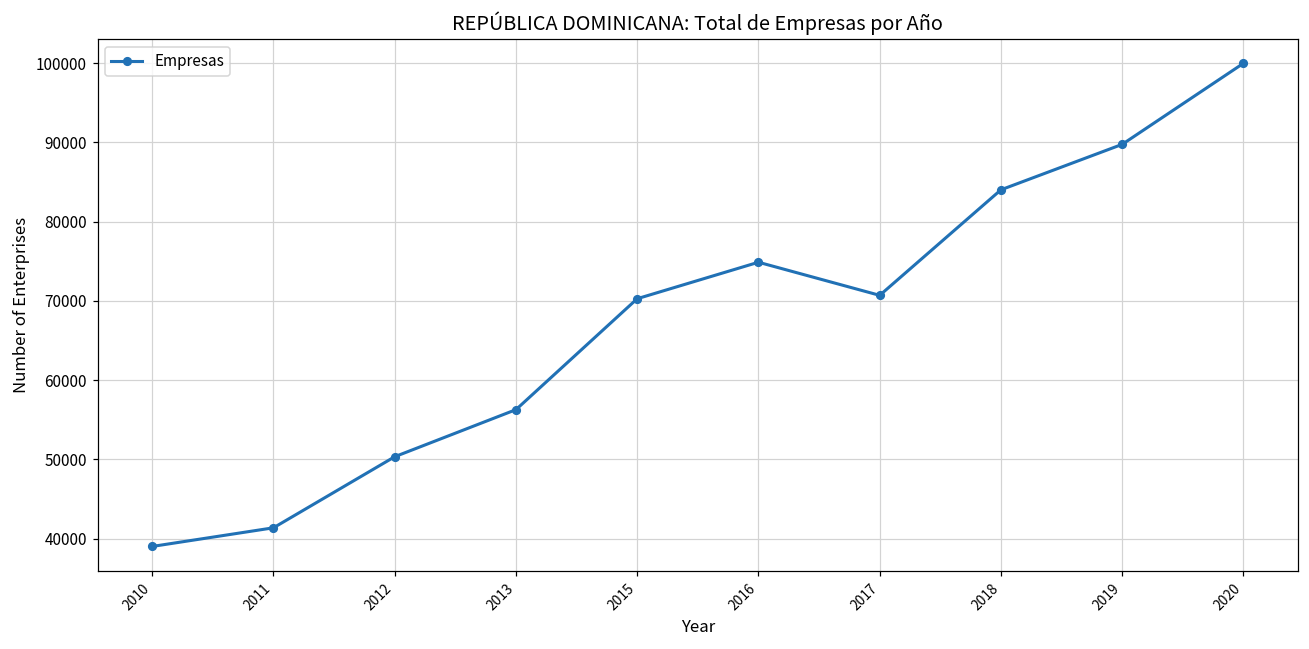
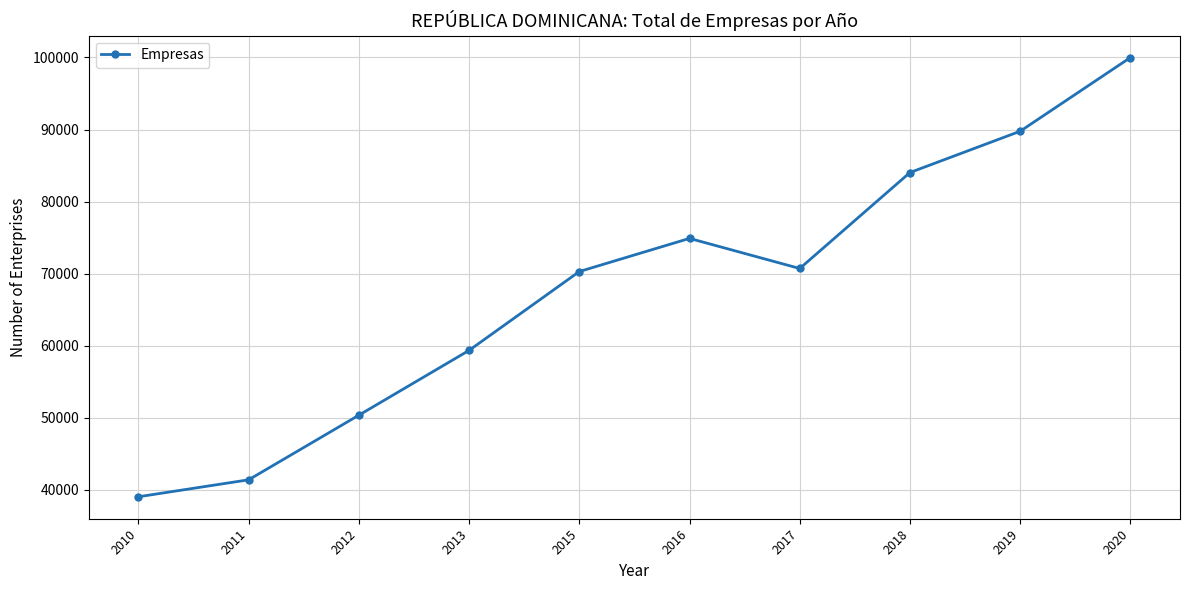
2013: 56000 -> 59000
